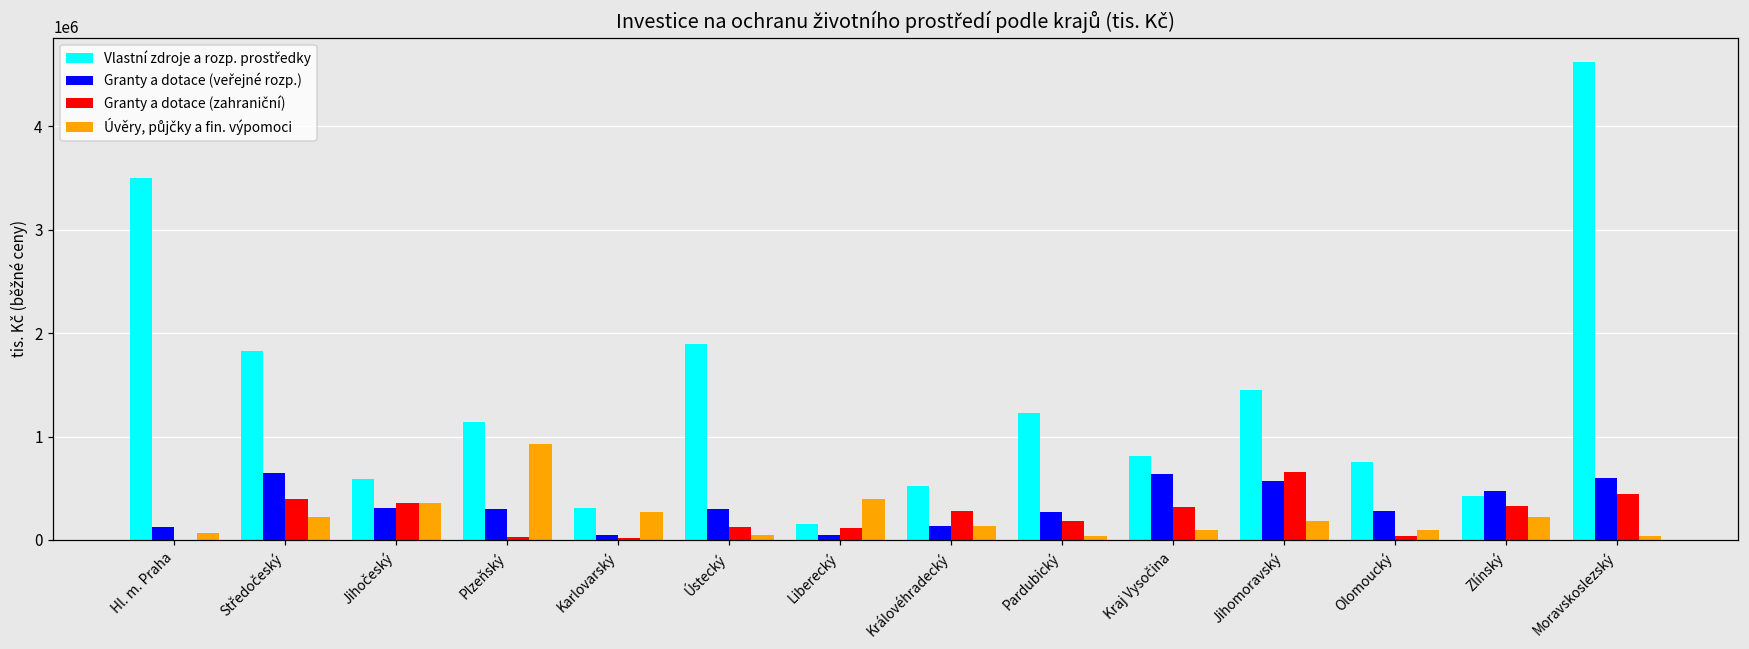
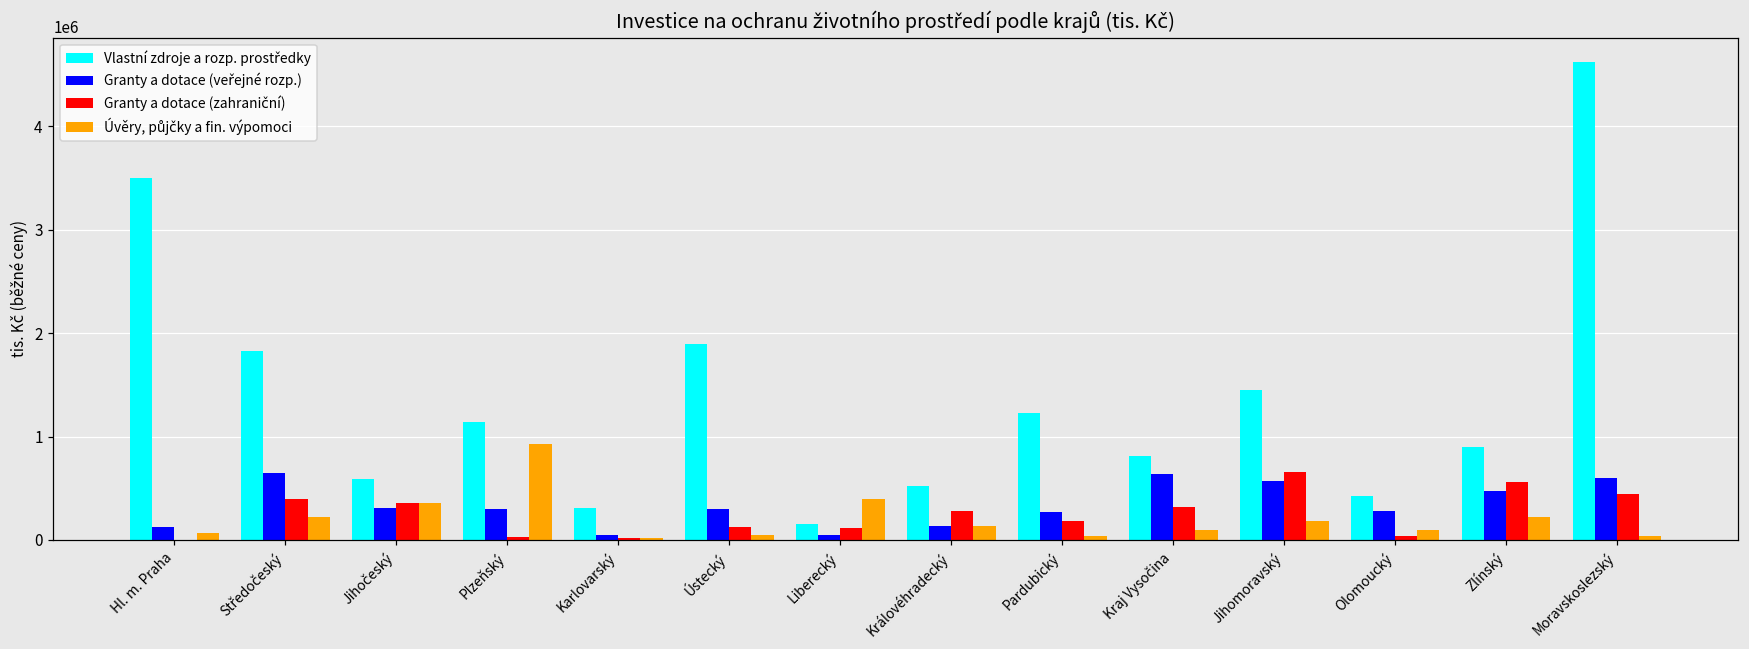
Úvěry, půjčky a fin. výpomoci, Karlovarský: 300000 -> 0
Vlastní zdroje a rozp. prostředky, Olomoucký: 800000 -> 400000
Vlastní zdroje a rozp. prostředky, Zlínský: 400000 -> 900000
Granty a dotace (zahraniční), Zlínský: 300000 -> 600000
